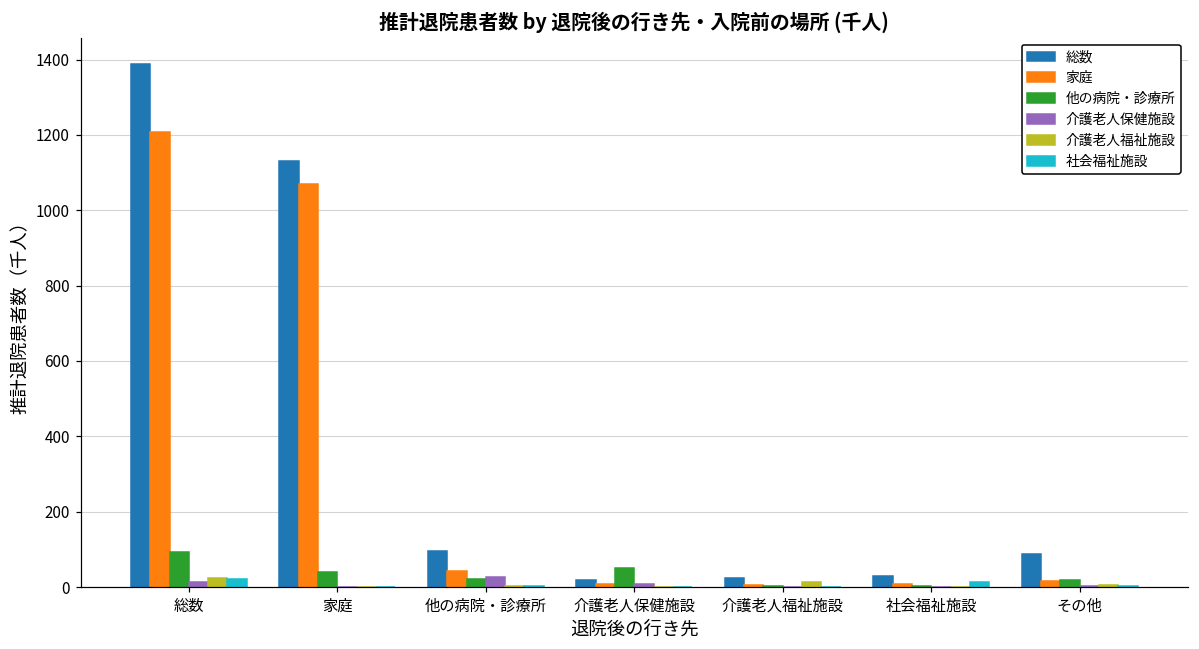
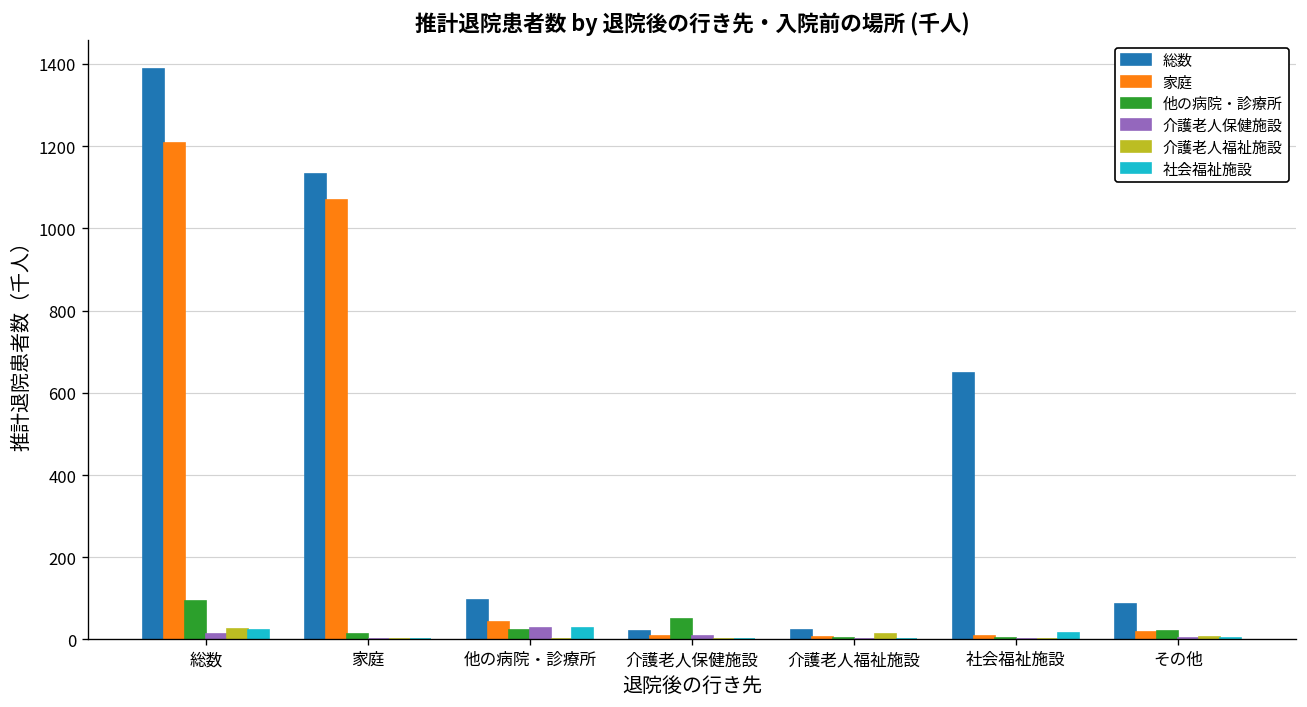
他の病院・診療所, 家庭: 40 -> 10
社会福祉施設, 他の病院・診療所: 0 -> 30
総数, 社会福祉施設: 30 -> 650
